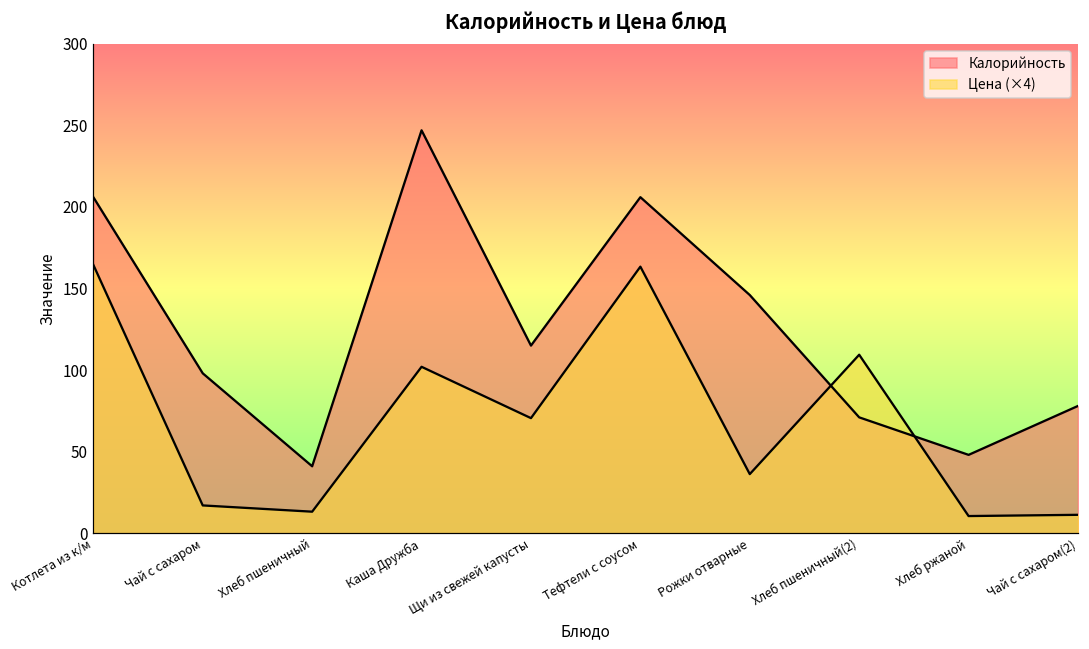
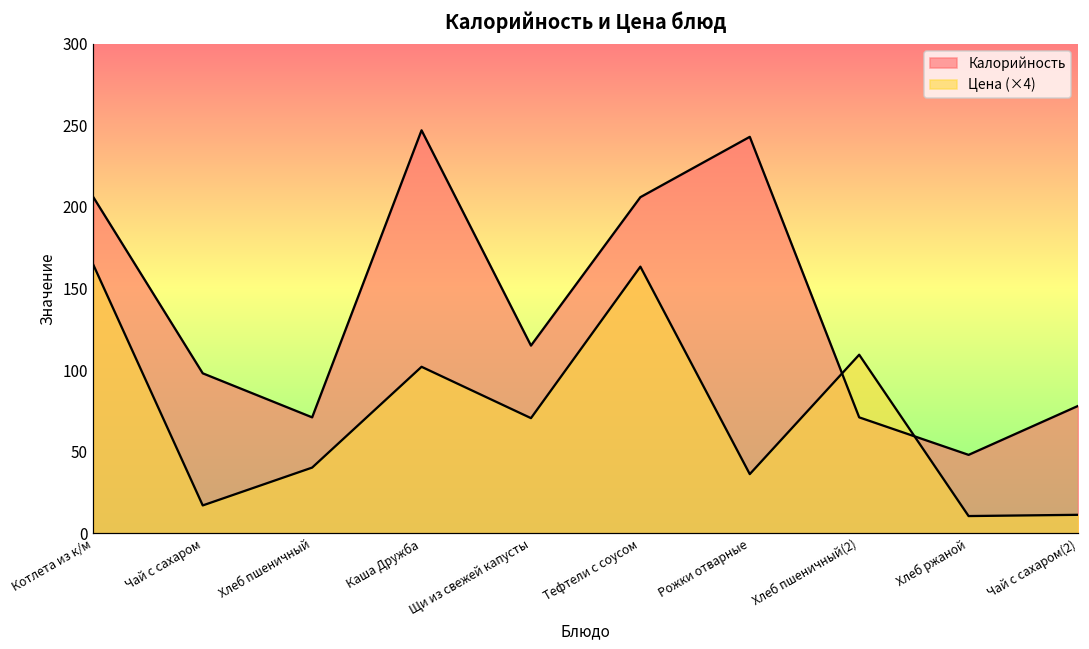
Калорийность, Хлеб пшеничный: 41 -> 71
Цена (×4), Хлеб пшеничный: 13 -> 40
Калорийность, Рожки отварные: 146 -> 243
